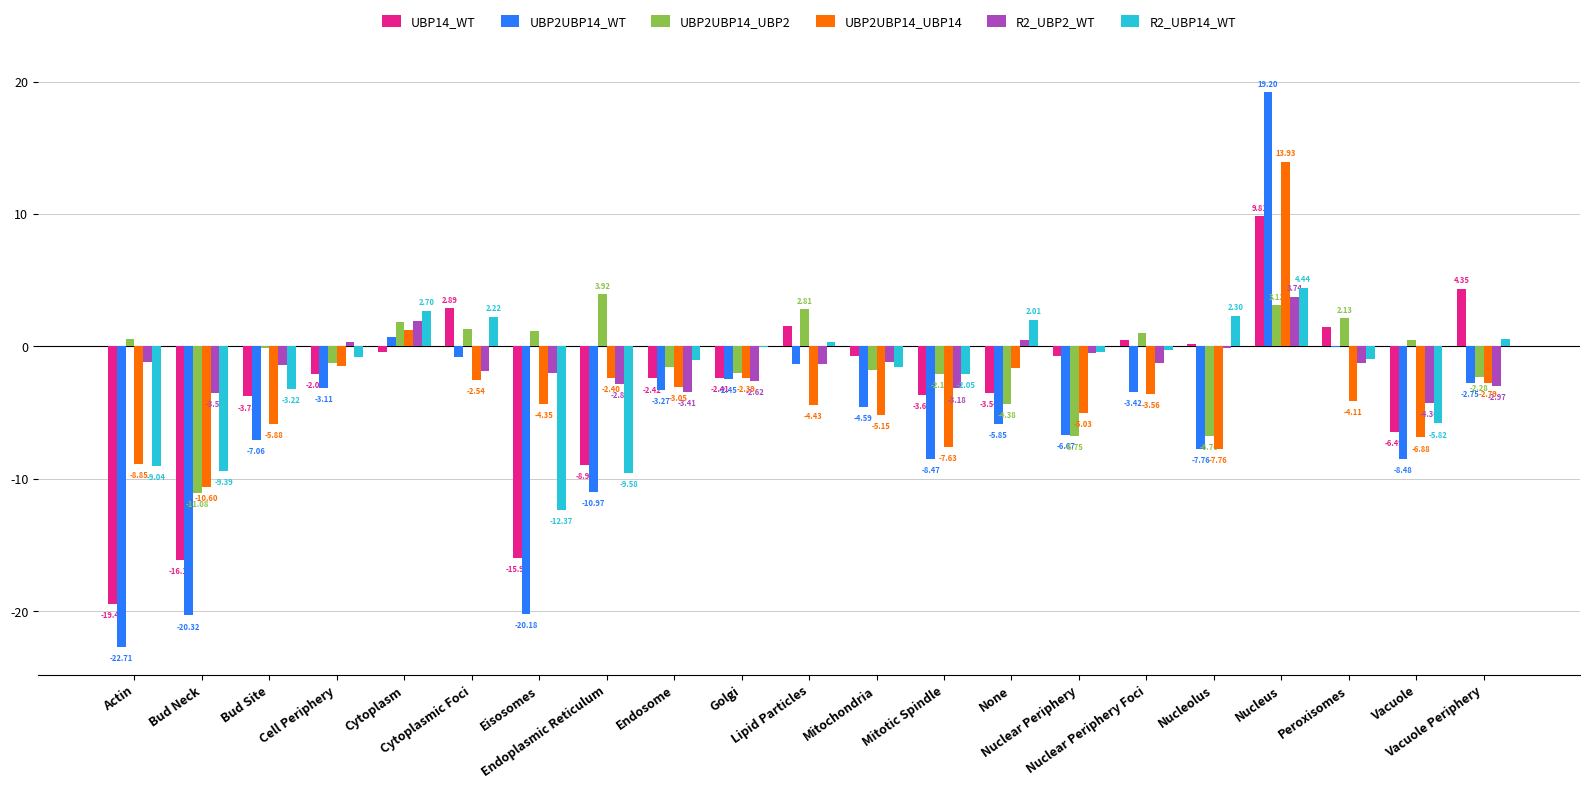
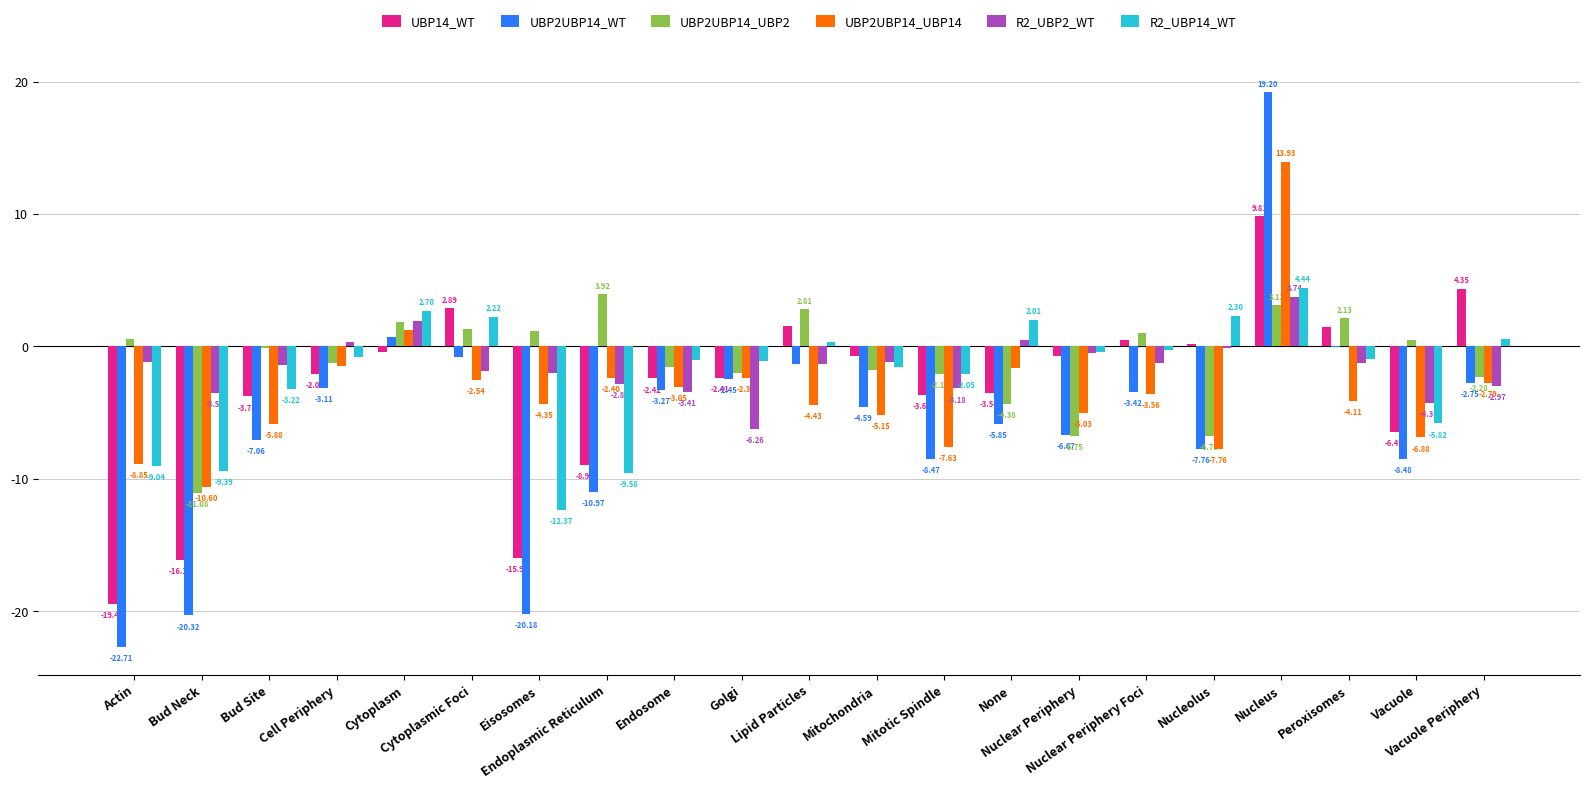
R2_UBP2_WT, Golgi: -2.62 -> -6.26
R2_UBP14_WT, Golgi: -0.1 -> -1.1
